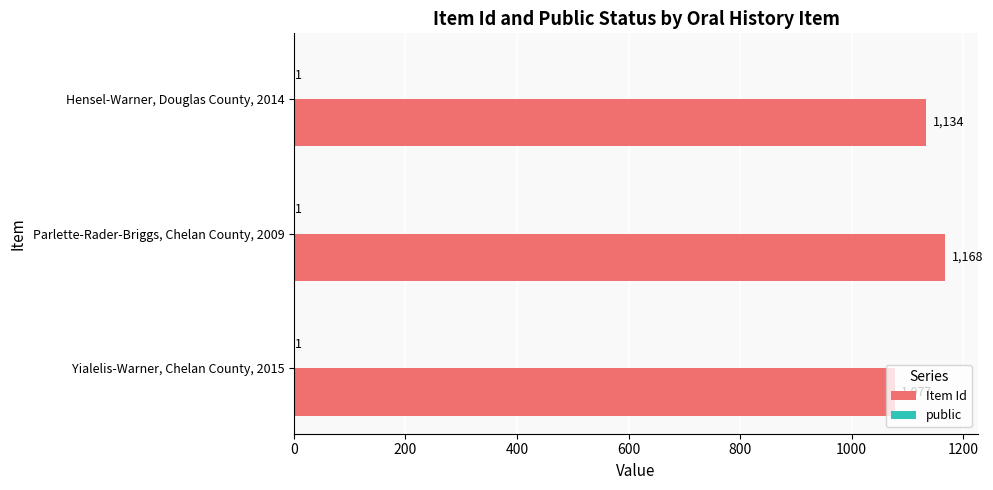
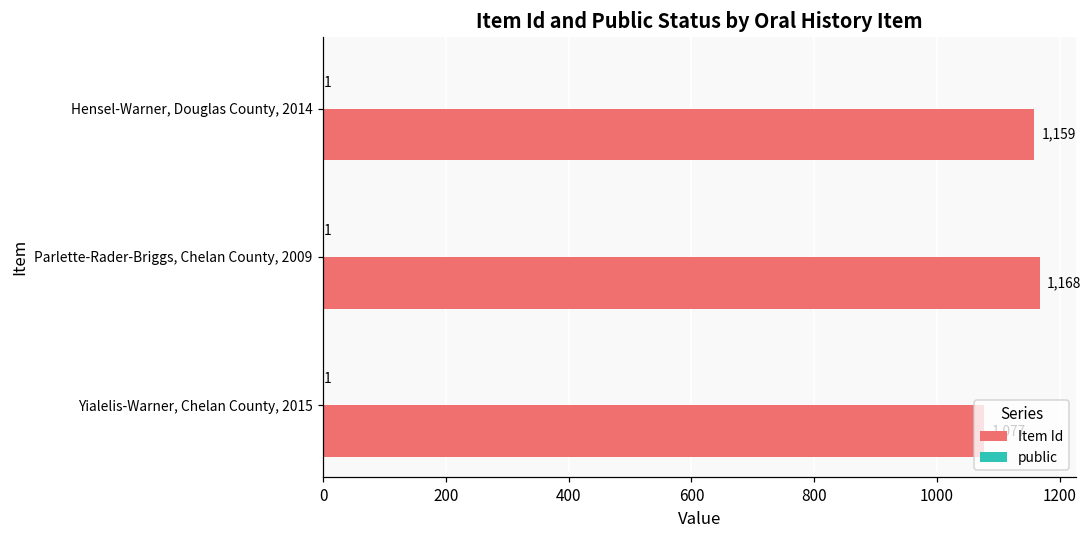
Item Id, Hensel-Warner, Douglas County, 2014: 1,134 -> 1,159
